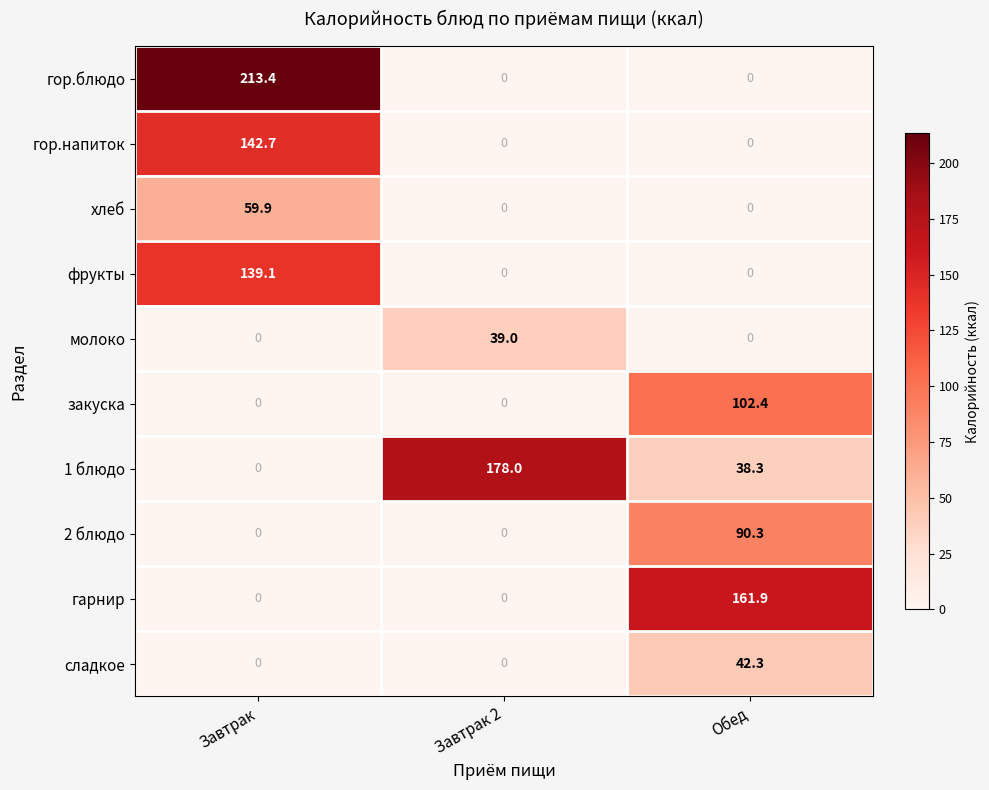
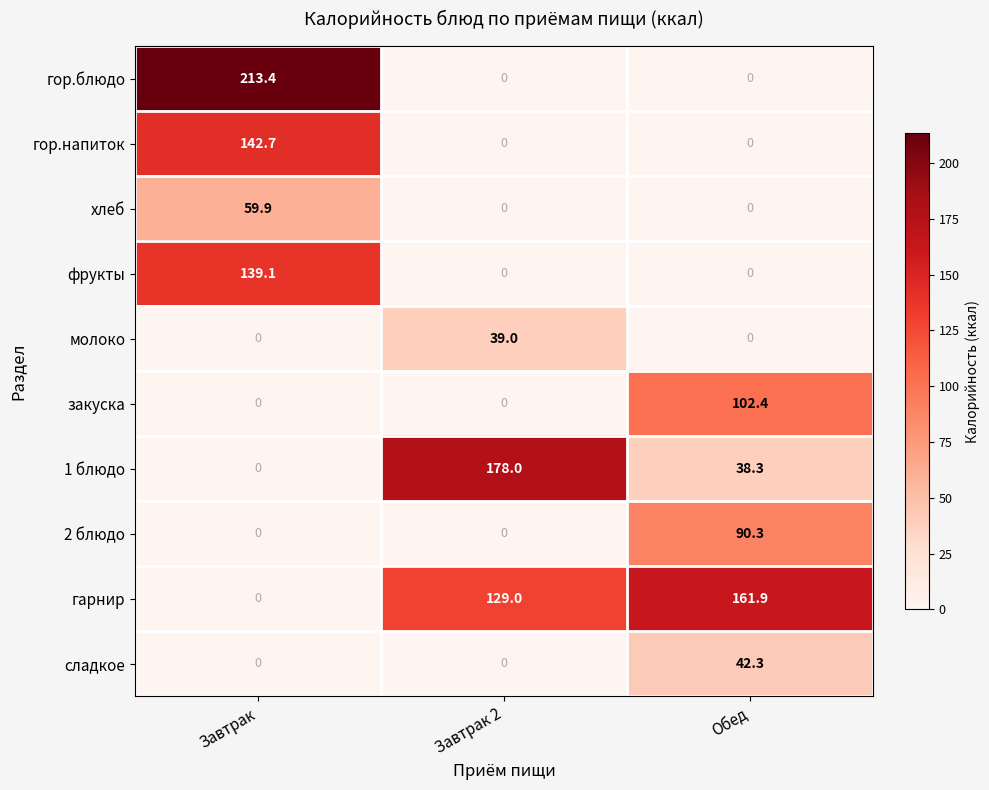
гарнир, Завтрак 2: 0 -> 129.0
